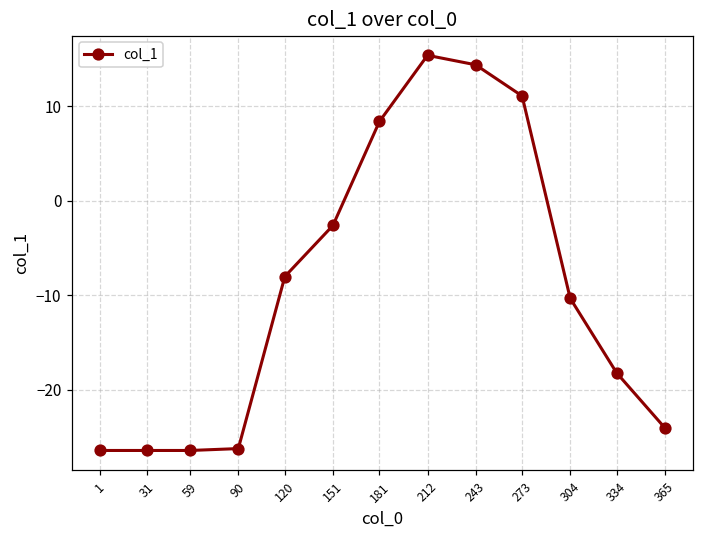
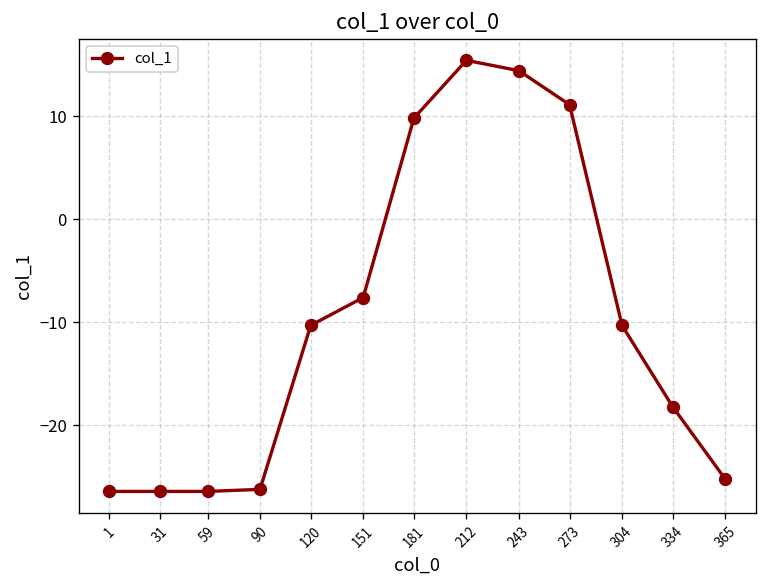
120: -8 -> -10
151: -3 -> -8
181: 8 -> 10
365: -24 -> -25
